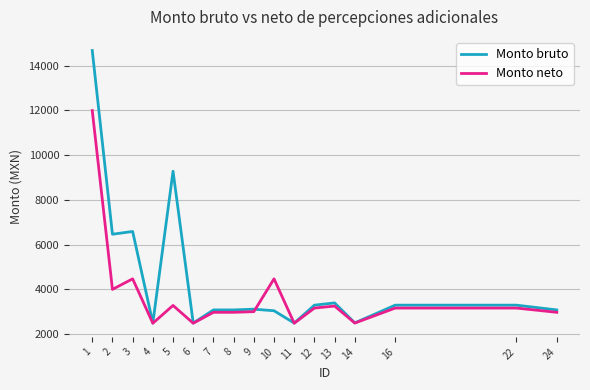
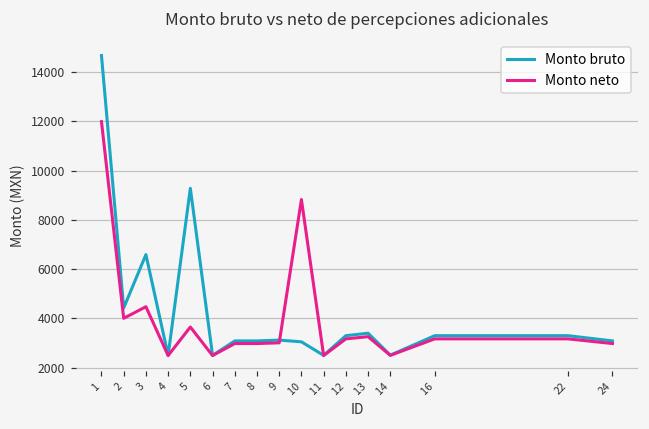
Monto bruto, 2: 6500 -> 4400
Monto neto, 5: 3300 -> 3700
Monto neto, 10: 4500 -> 8800
